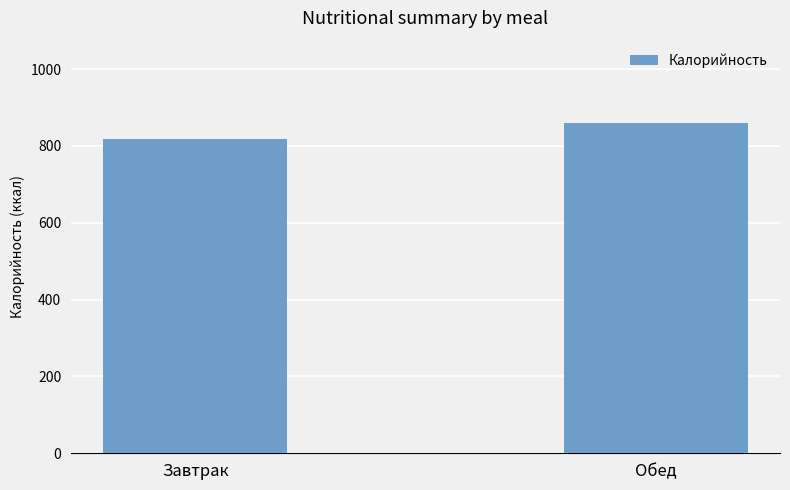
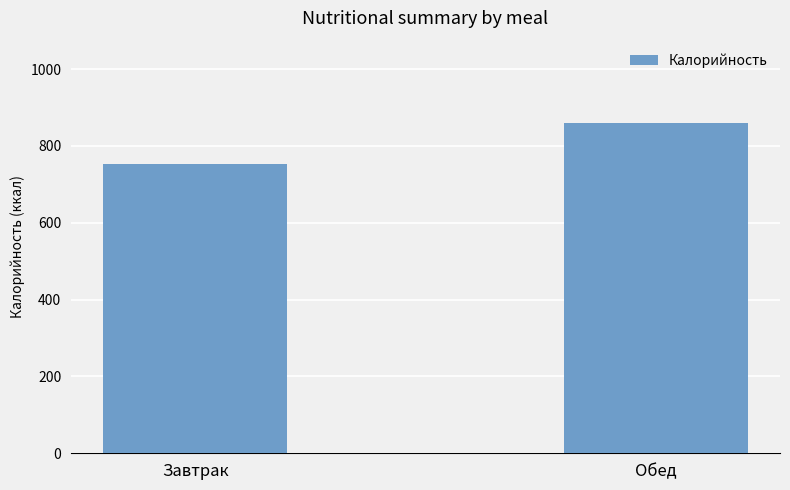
Завтрак: 820 -> 750
